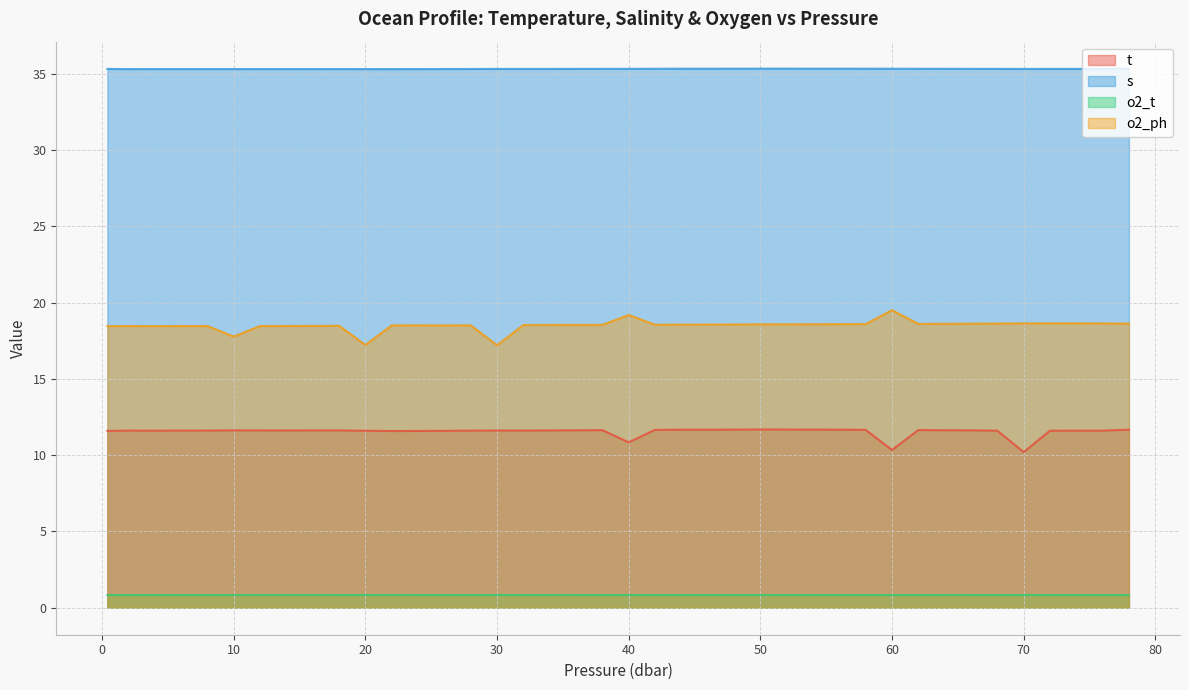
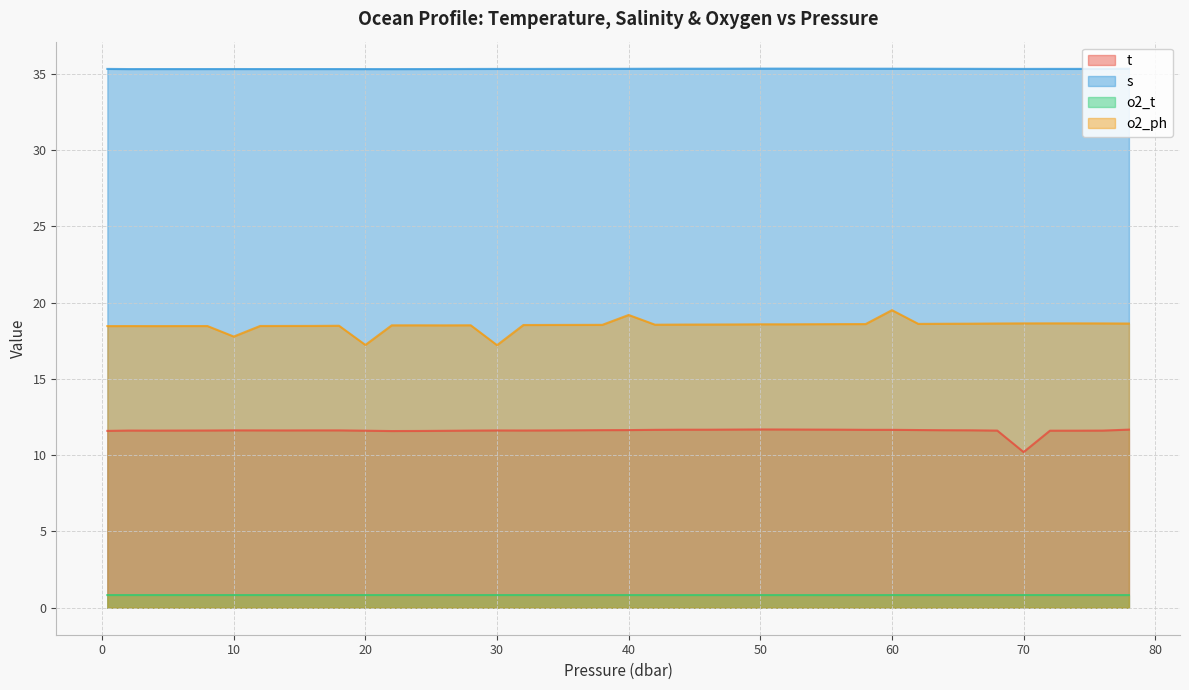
t, 40: 10.8 -> 11.6
t, 60: 10.3 -> 11.7
